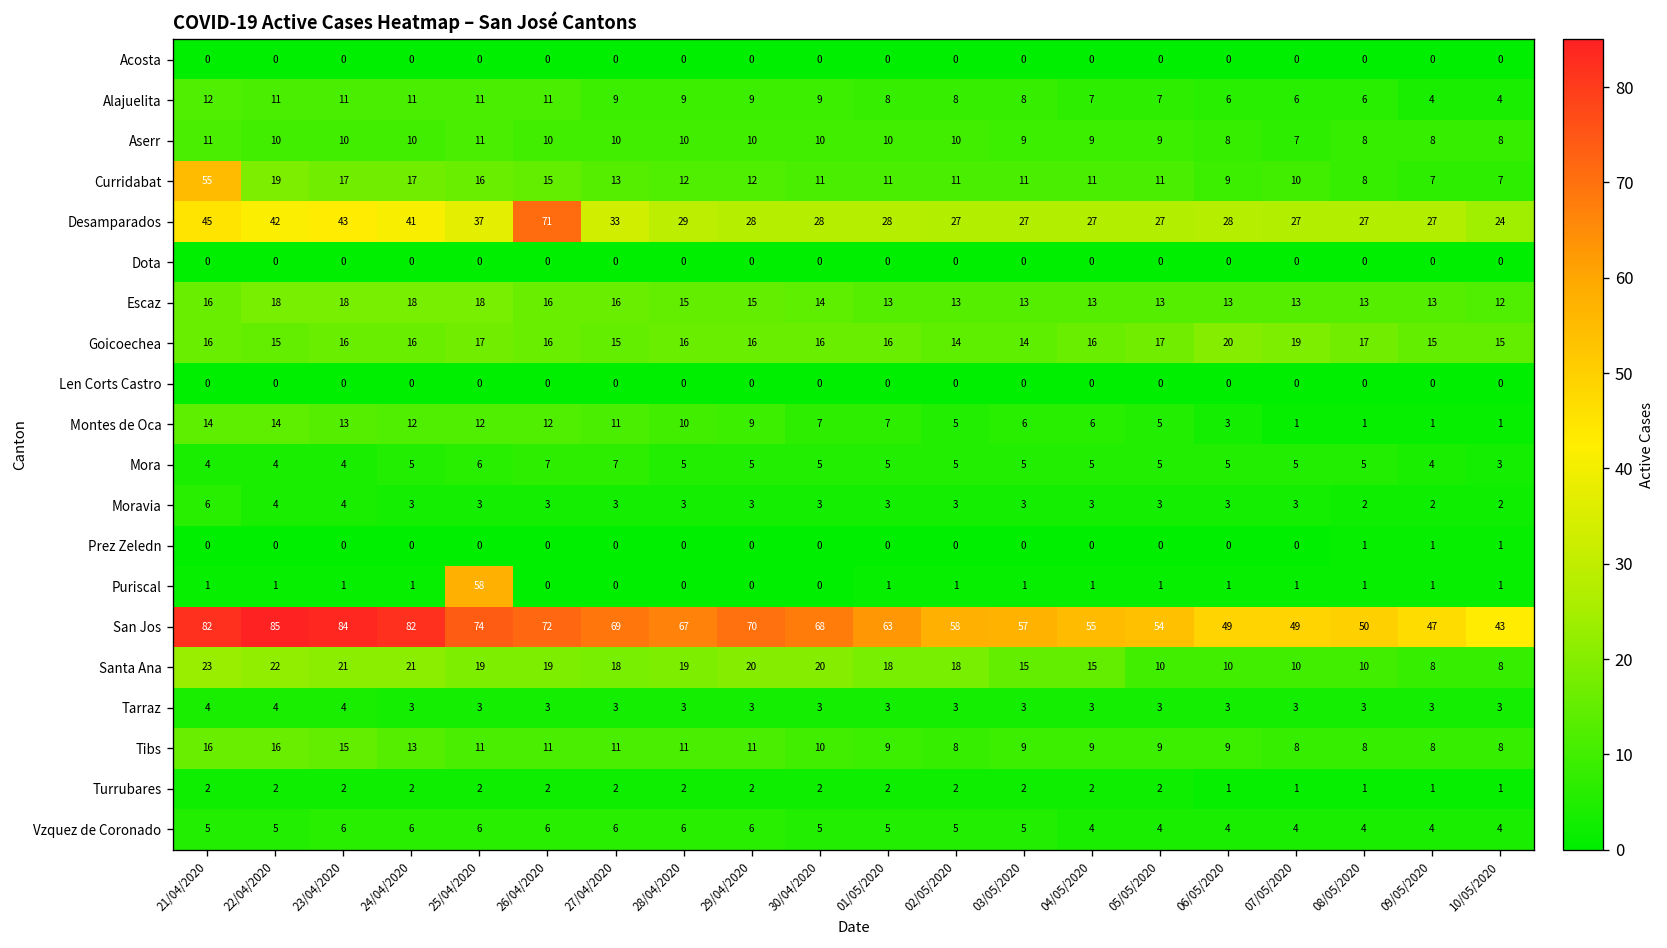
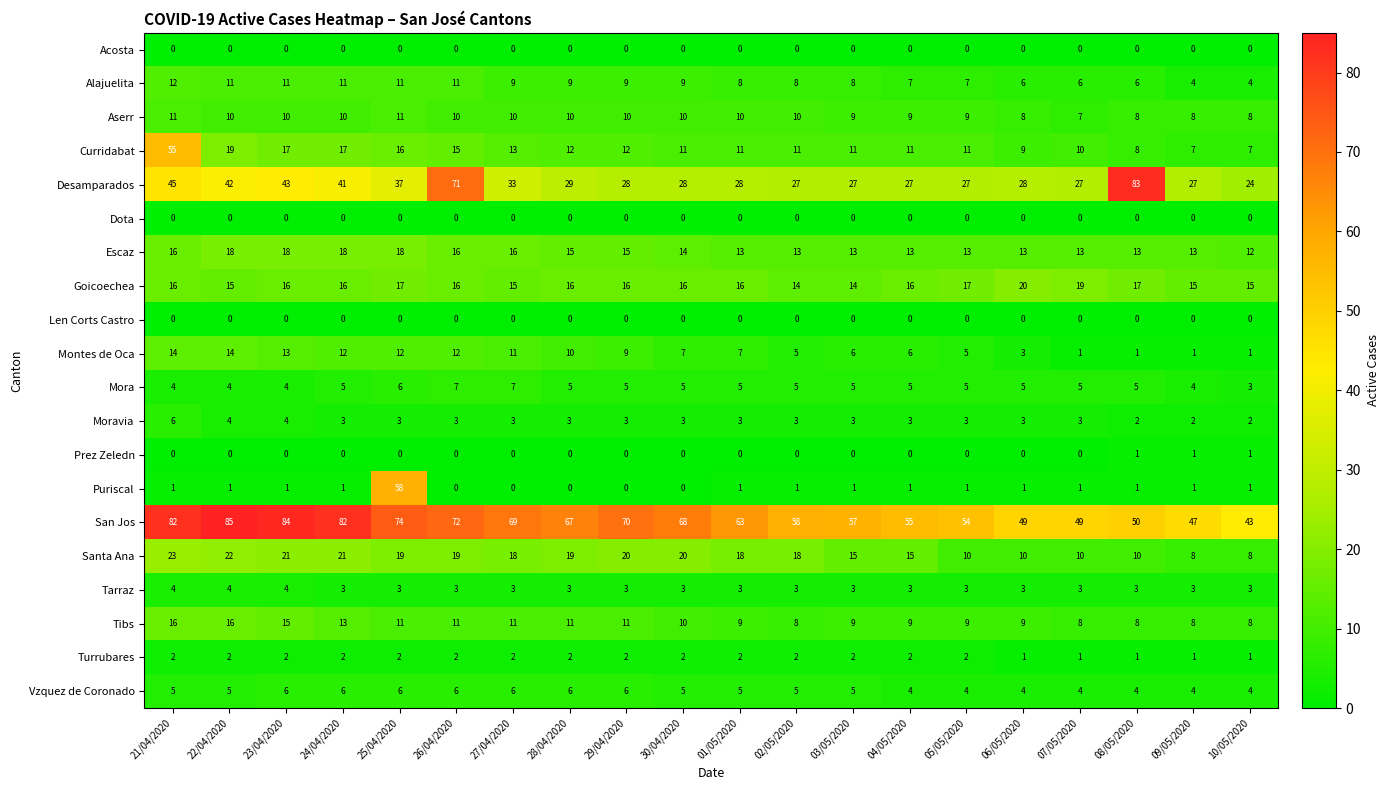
Desamparados, 08/05/2020: 27 -> 83
